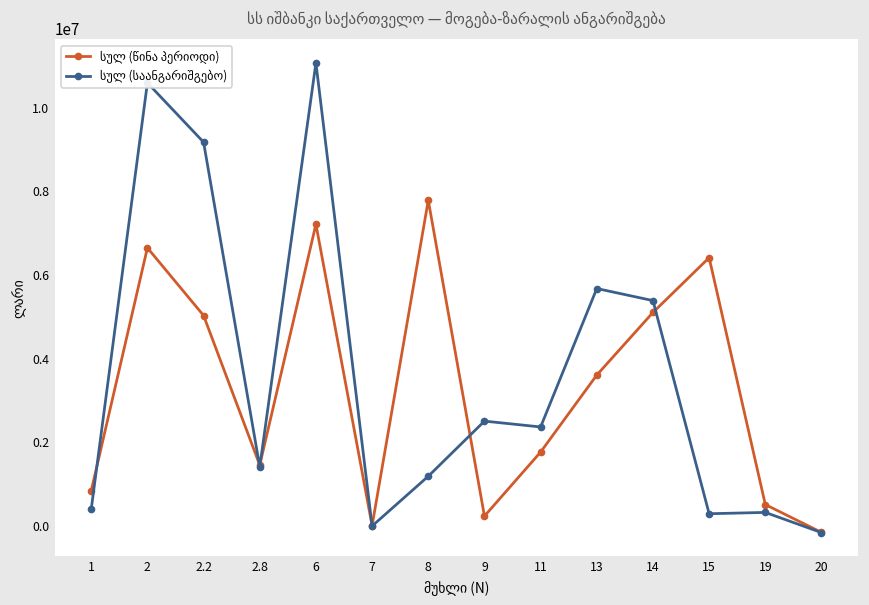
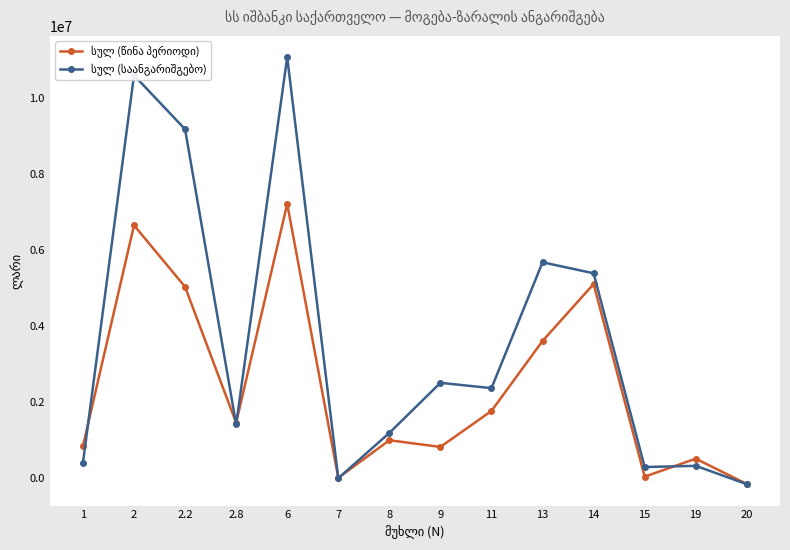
სულ (წინა პერიოდი), 8: 7800000 -> 1000000
სულ (წინა პერიოდი), 9: 200000 -> 800000
სულ (წინა პერიოდი), 15: 6400000 -> 0
